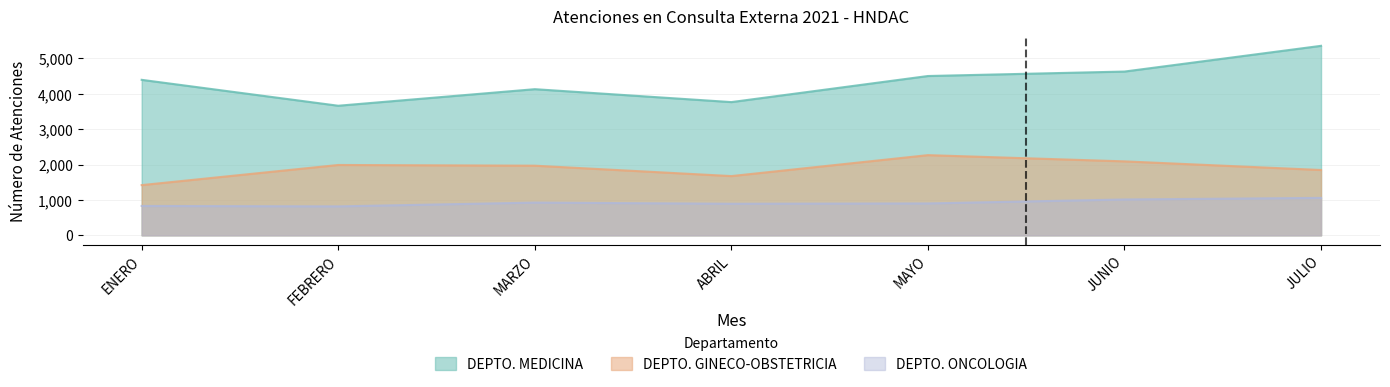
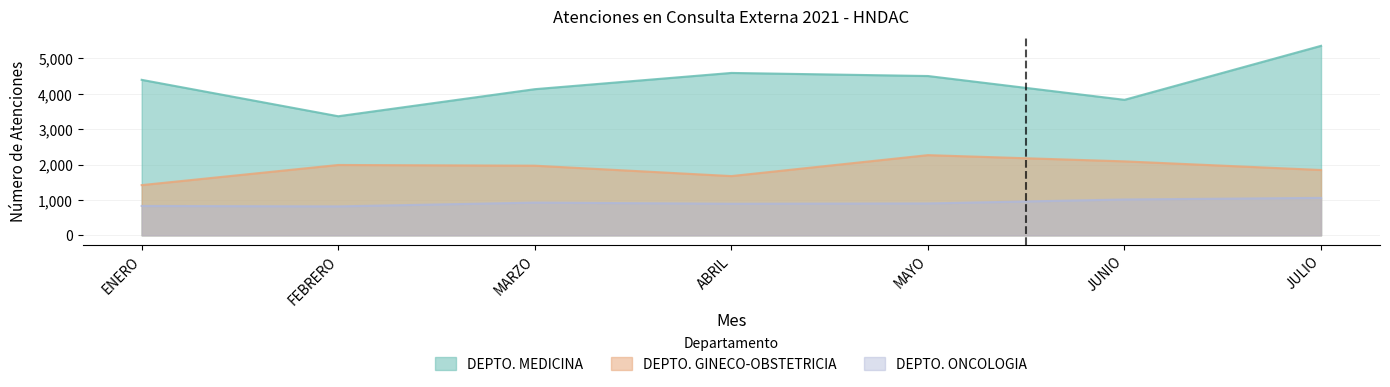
DEPTO. MEDICINA, FEBRERO: 3,700 -> 3,400
DEPTO. MEDICINA, ABRIL: 3,800 -> 4,600
DEPTO. MEDICINA, JUNIO: 4,600 -> 3,800
